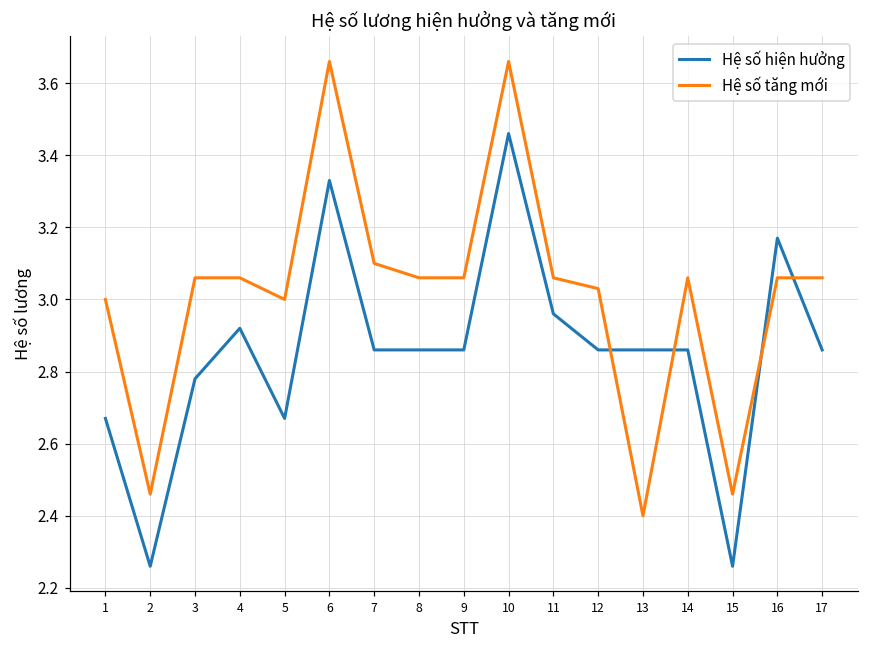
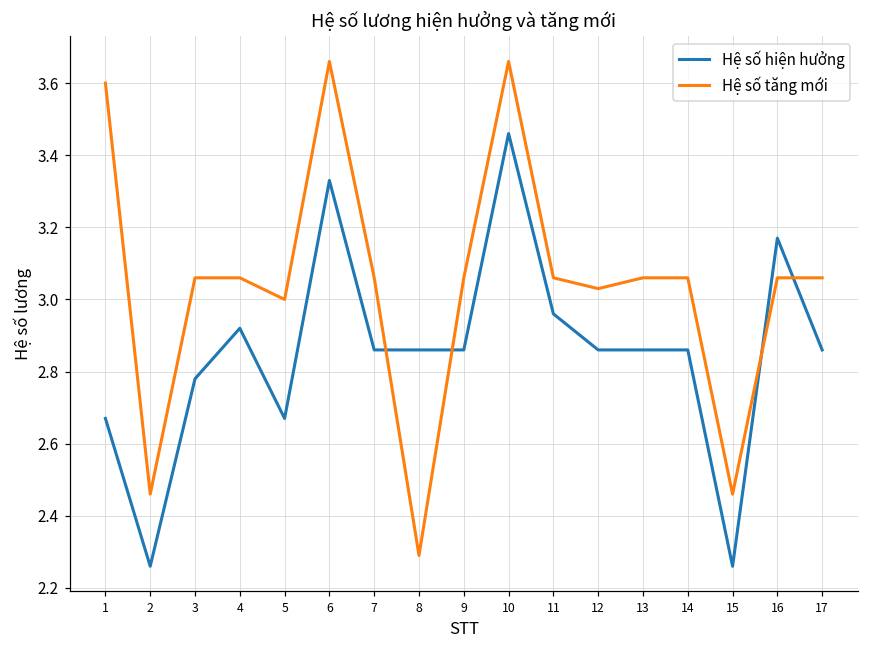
Hệ số tăng mới, 1: 3.0 -> 3.6
Hệ số tăng mới, 7: 3.10 -> 3.06
Hệ số tăng mới, 8: 3.06 -> 2.29
Hệ số tăng mới, 13: 2.40 -> 3.06
